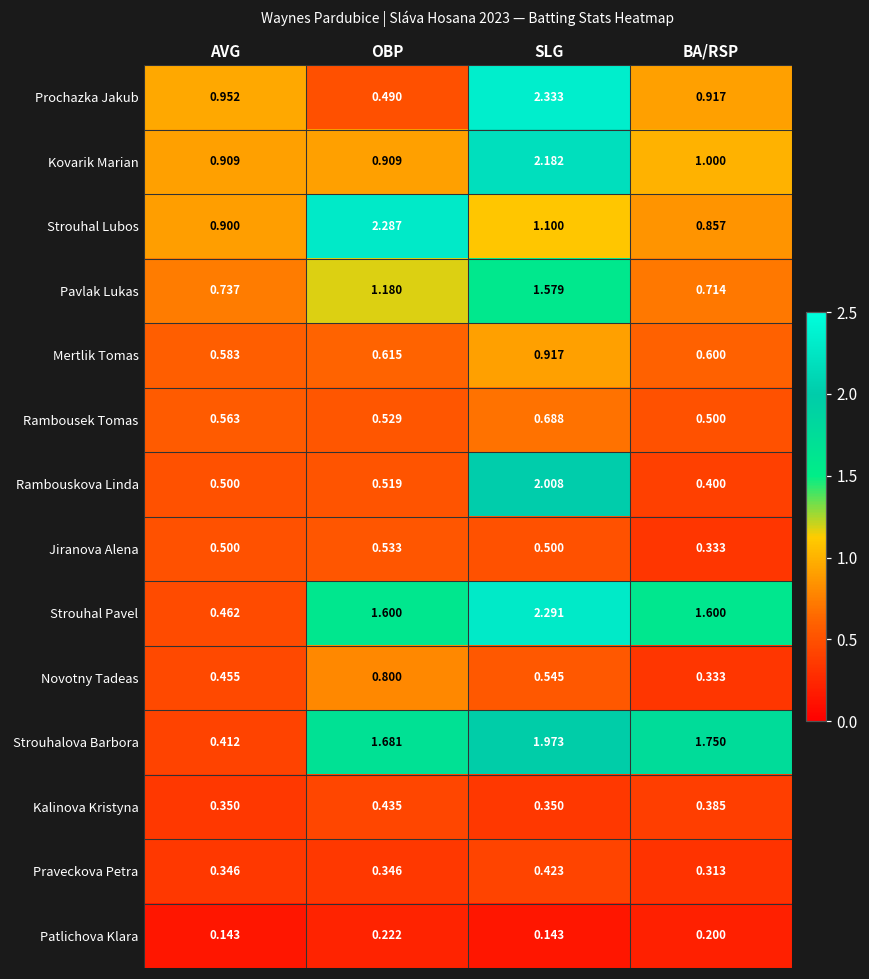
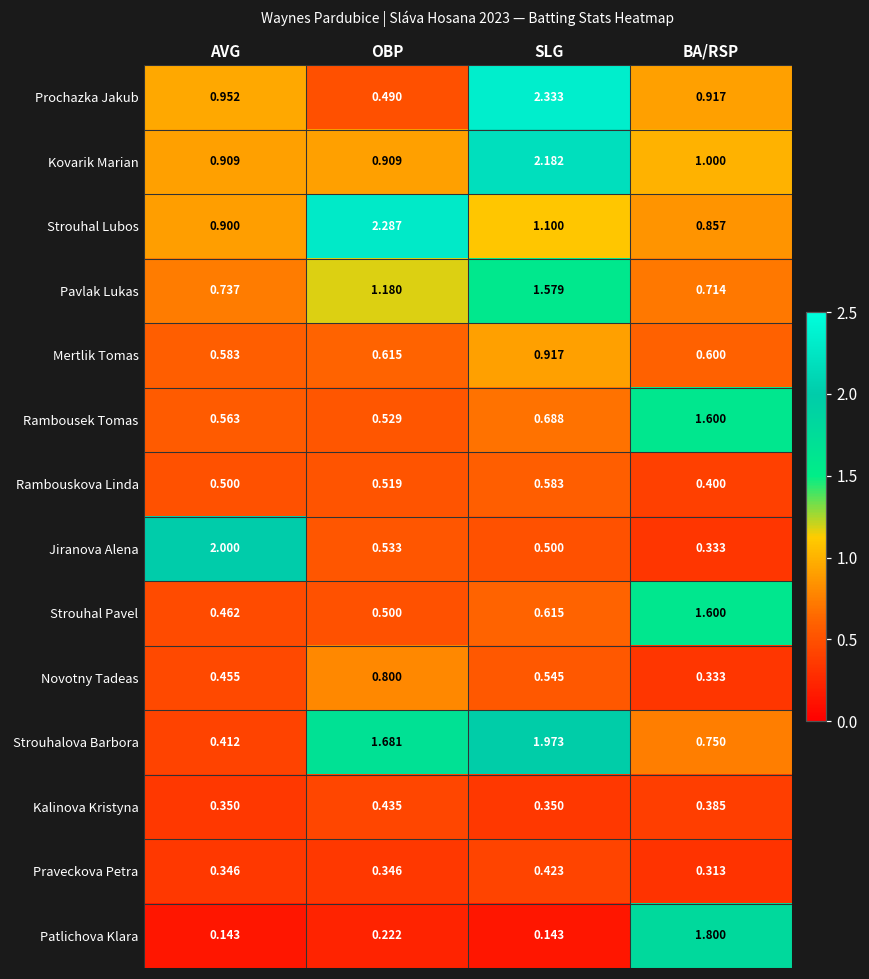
Rambousek Tomas, BA/RSP: 0.500 -> 1.600
Rambouskova Linda, SLG: 2.008 -> 0.583
Jiranova Alena, AVG: 0.500 -> 2.000
Strouhal Pavel, OBP: 1.600 -> 0.500
Strouhal Pavel, SLG: 2.291 -> 0.615
Strouhalova Barbora, BA/RSP: 1.750 -> 0.750
Patlichova Klara, BA/RSP: 0.200 -> 1.800
